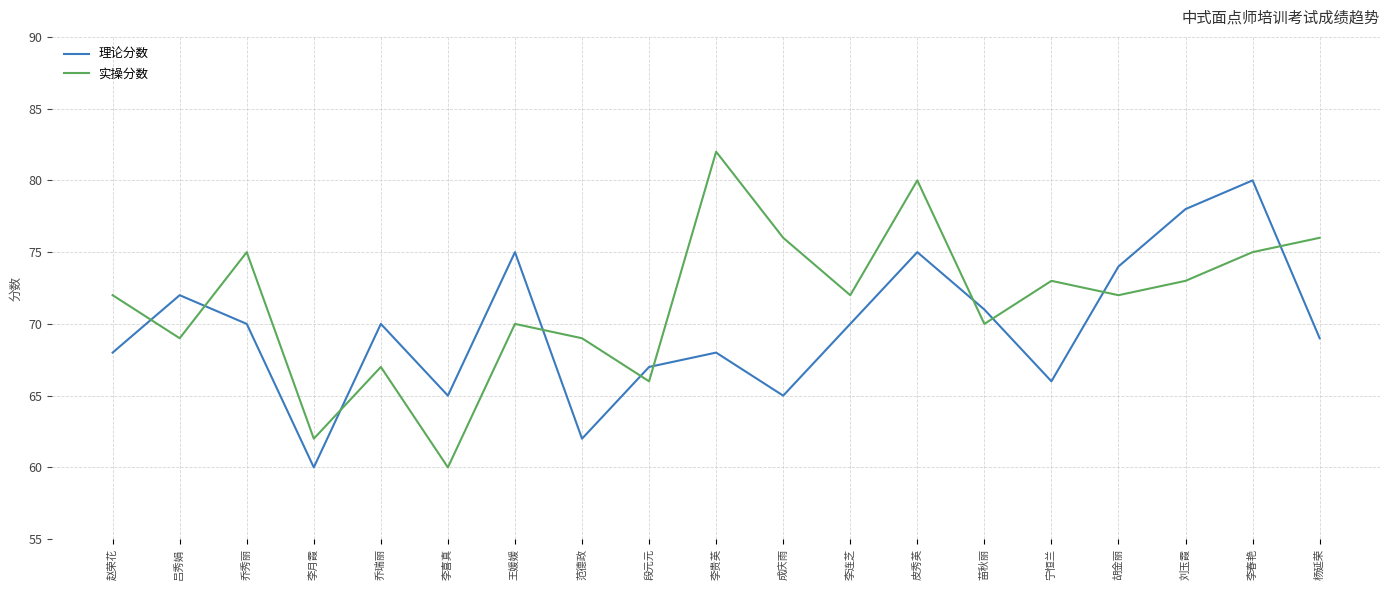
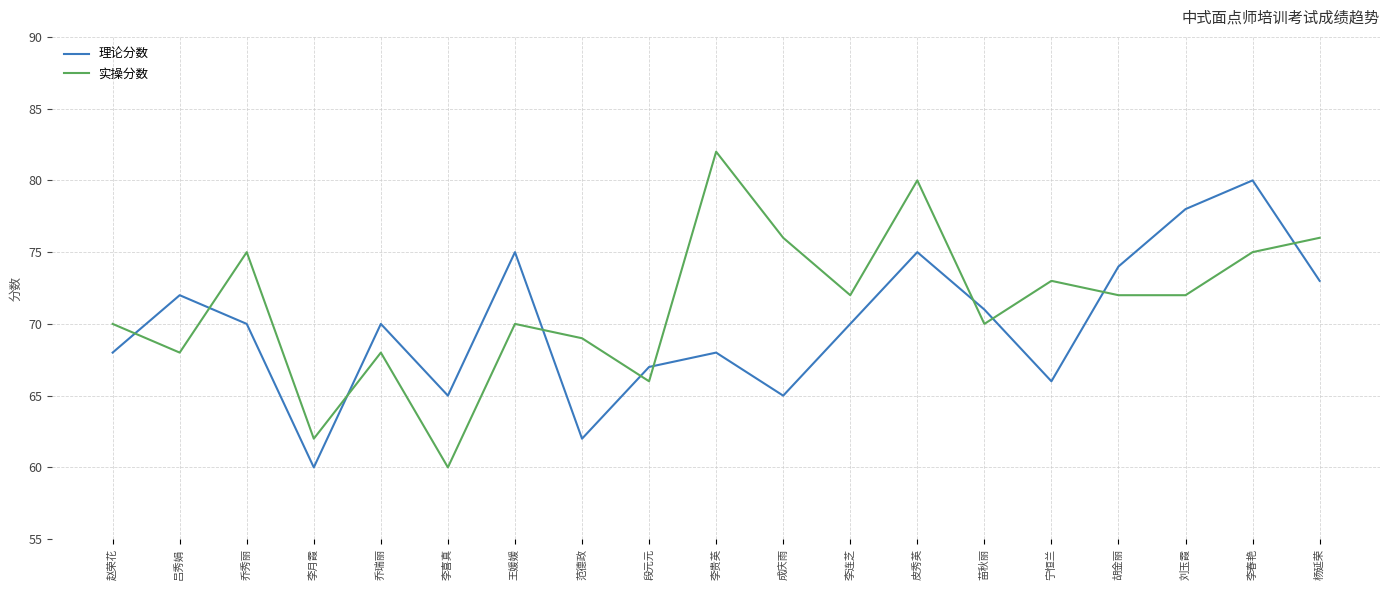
实操分数, 赵荣花: 72 -> 70
实操分数, 吕秀娟: 69 -> 68
实操分数, 乔瑞丽: 67 -> 68
实操分数, 刘玉霞: 73 -> 72
理论分数, 杨延荣: 69 -> 73
